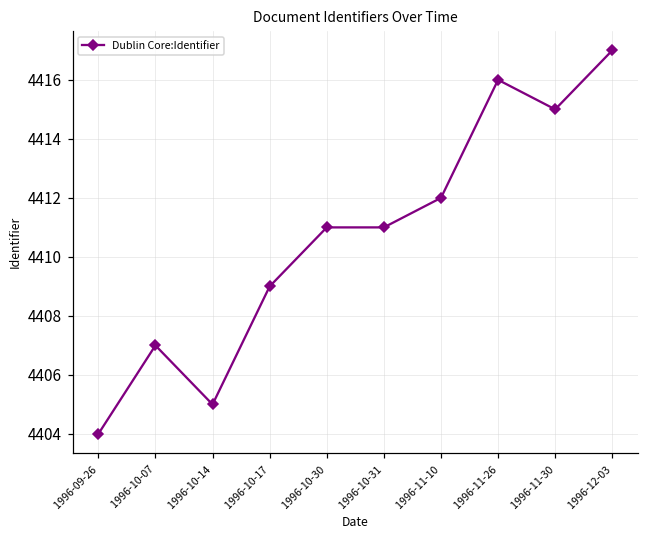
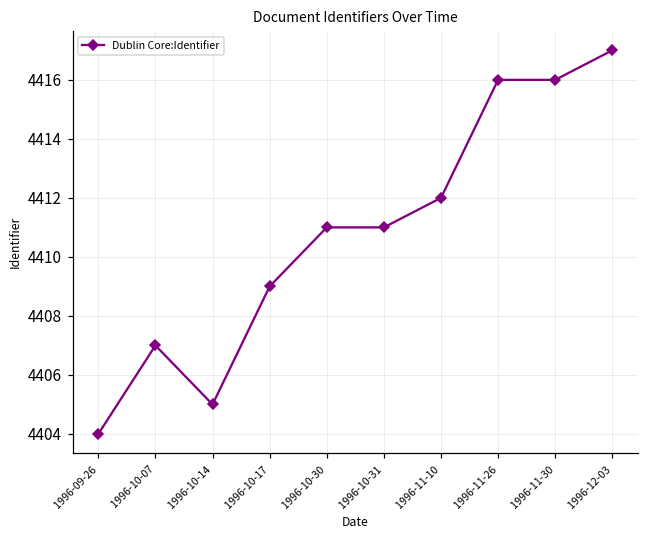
1996-11-30: 4415 -> 4416
